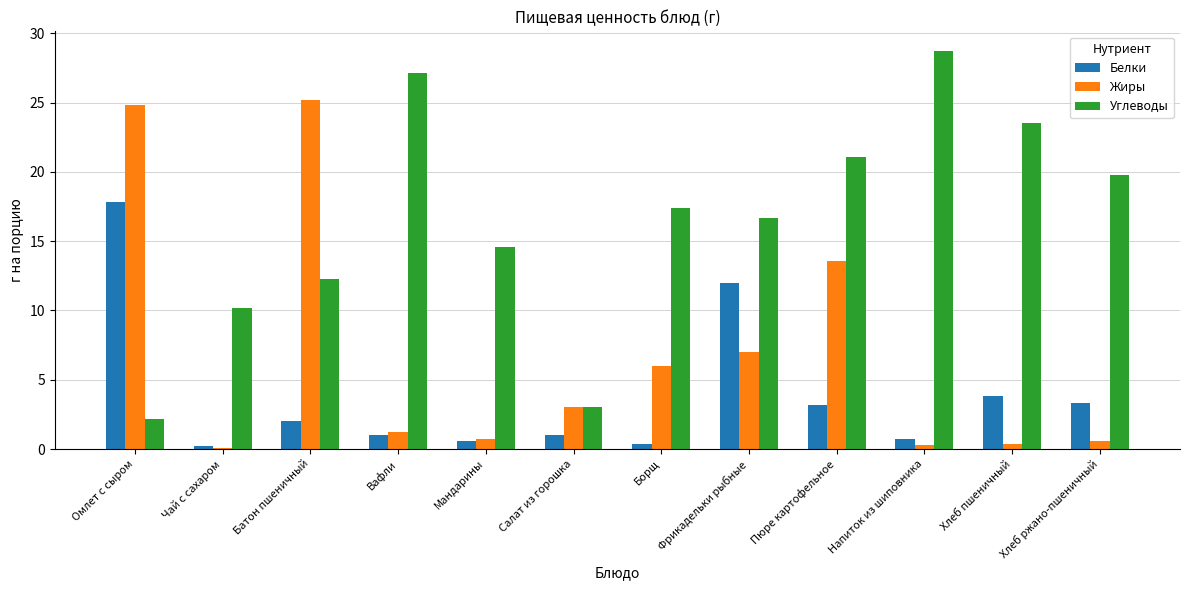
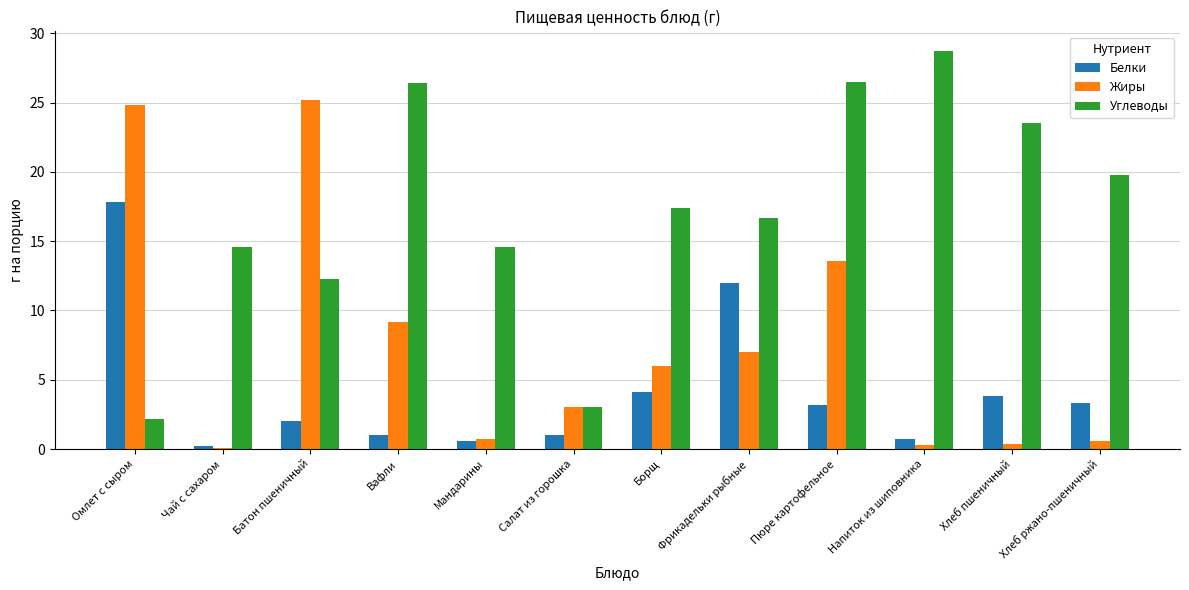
Углеводы, Чай с сахаром: 10.2 -> 14.6
Жиры, Вафли: 1.2 -> 9.2
Углеводы, Вафли: 27.1 -> 26.4
Белки, Борщ: 0.4 -> 4.1
Углеводы, Пюре картофельное: 21.1 -> 26.5
